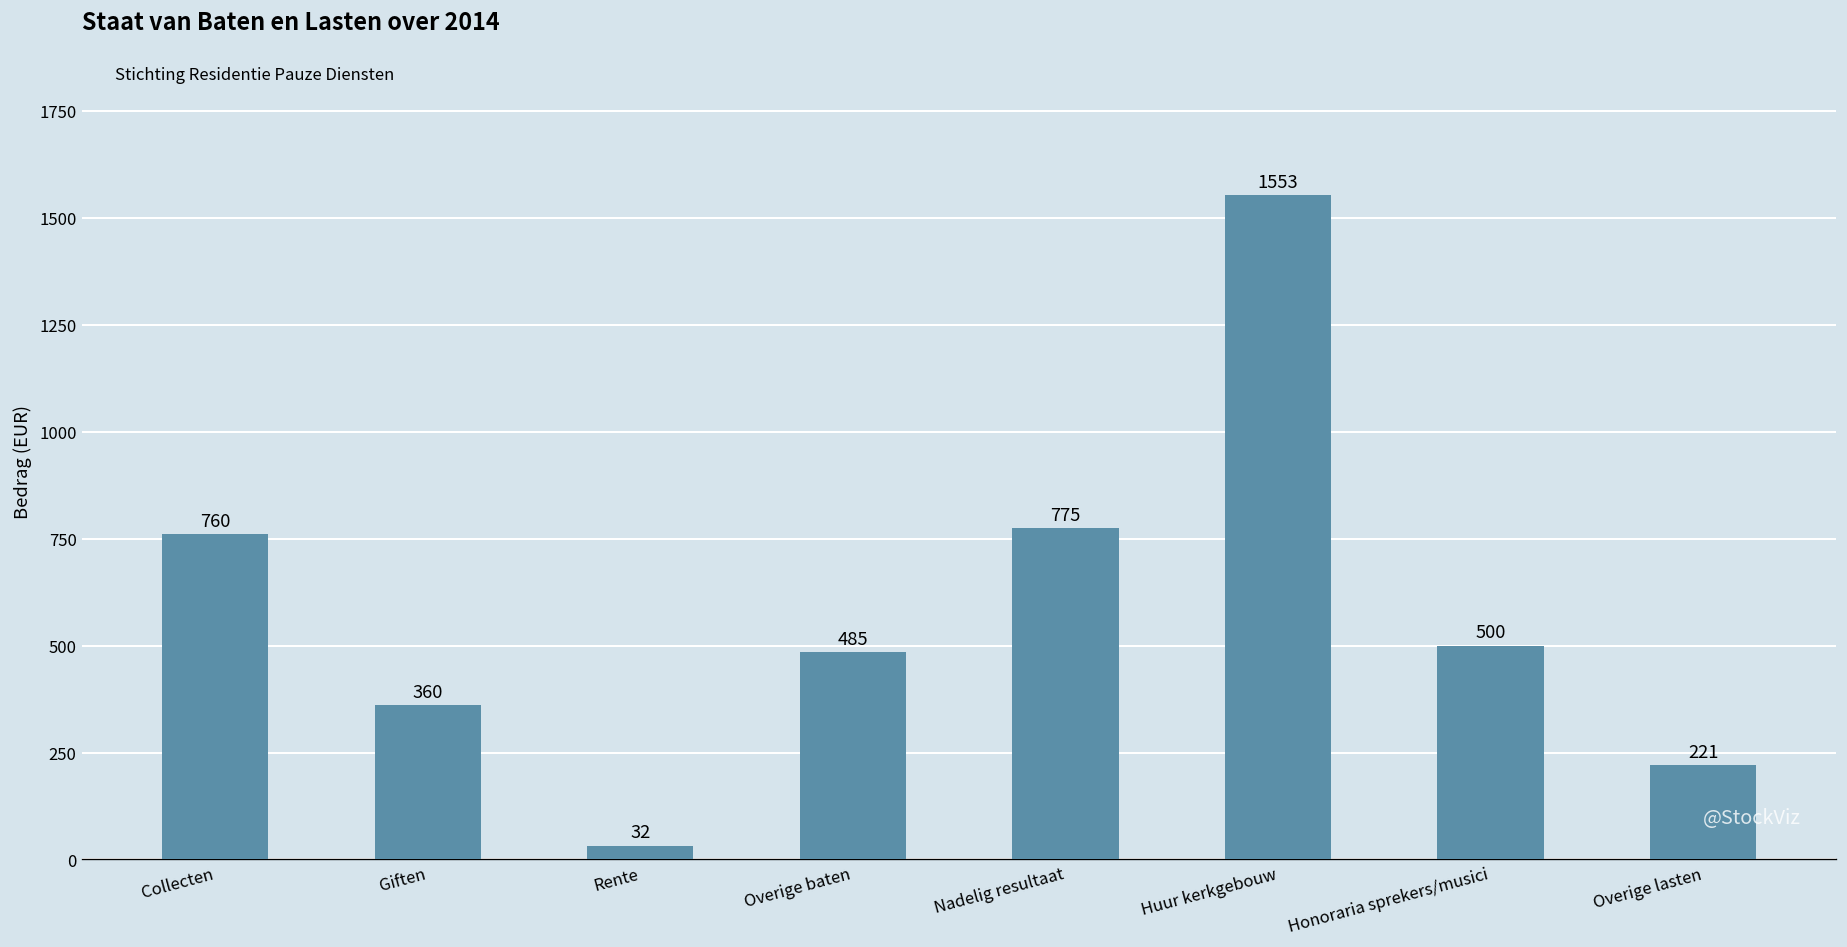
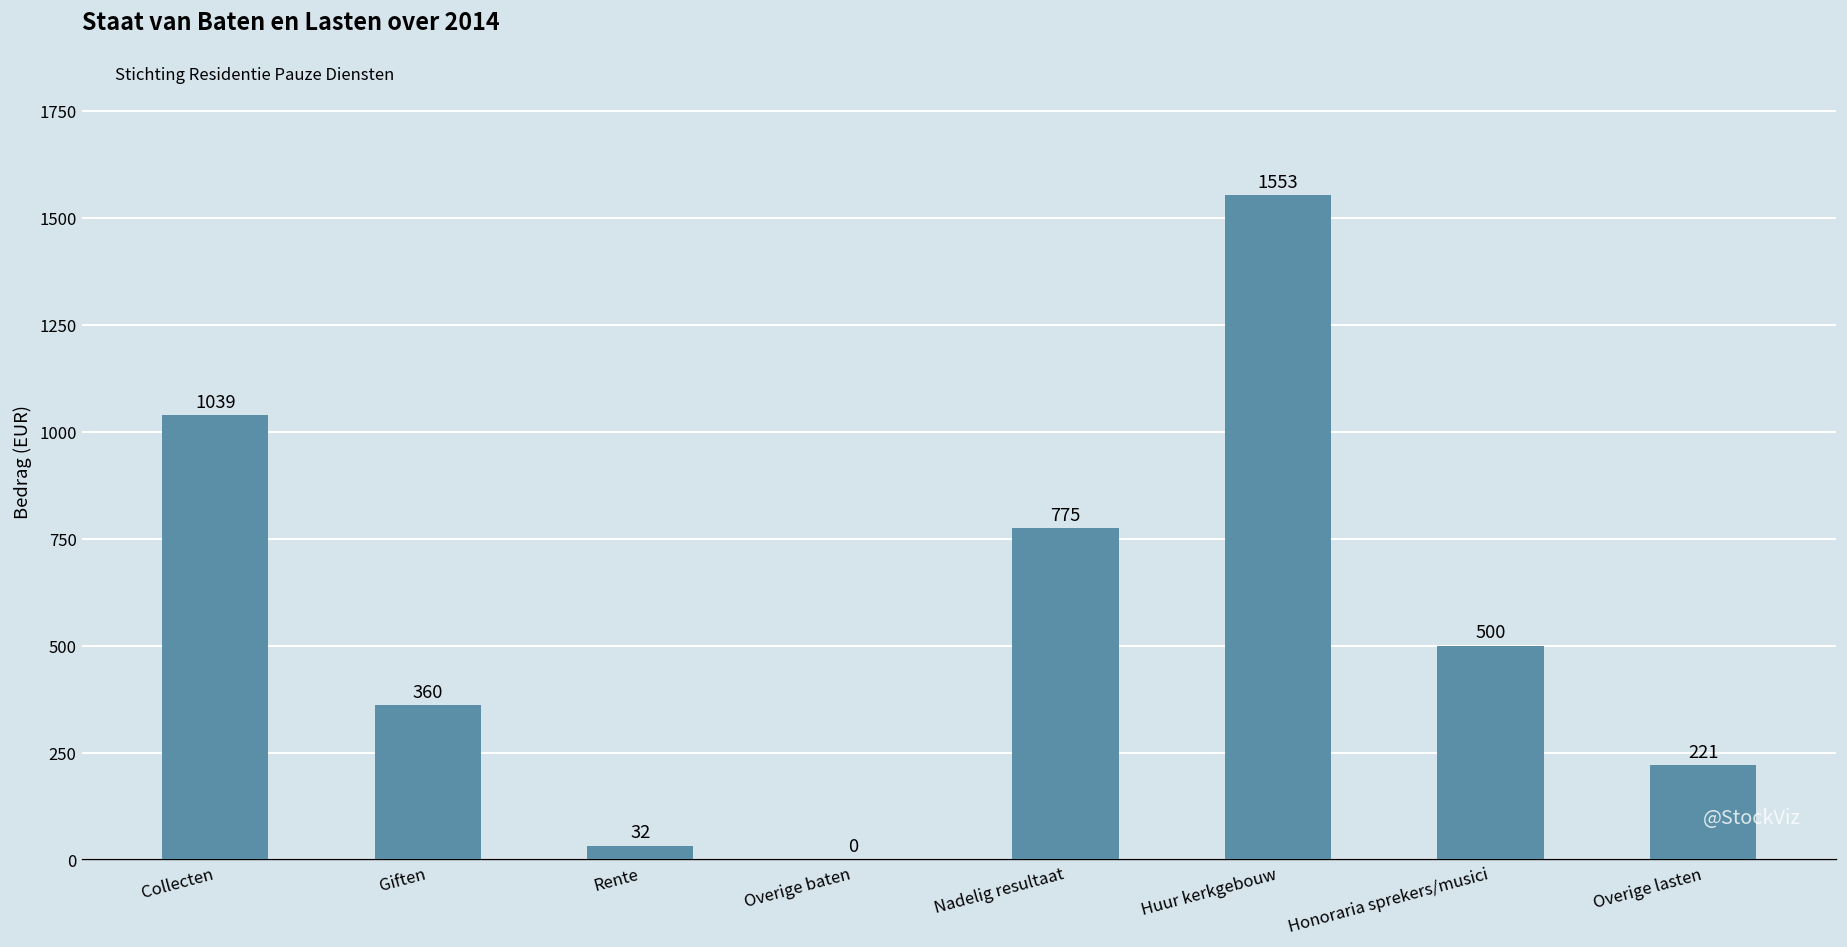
Collecten: 760 -> 1039
Overige baten: 485 -> 0
